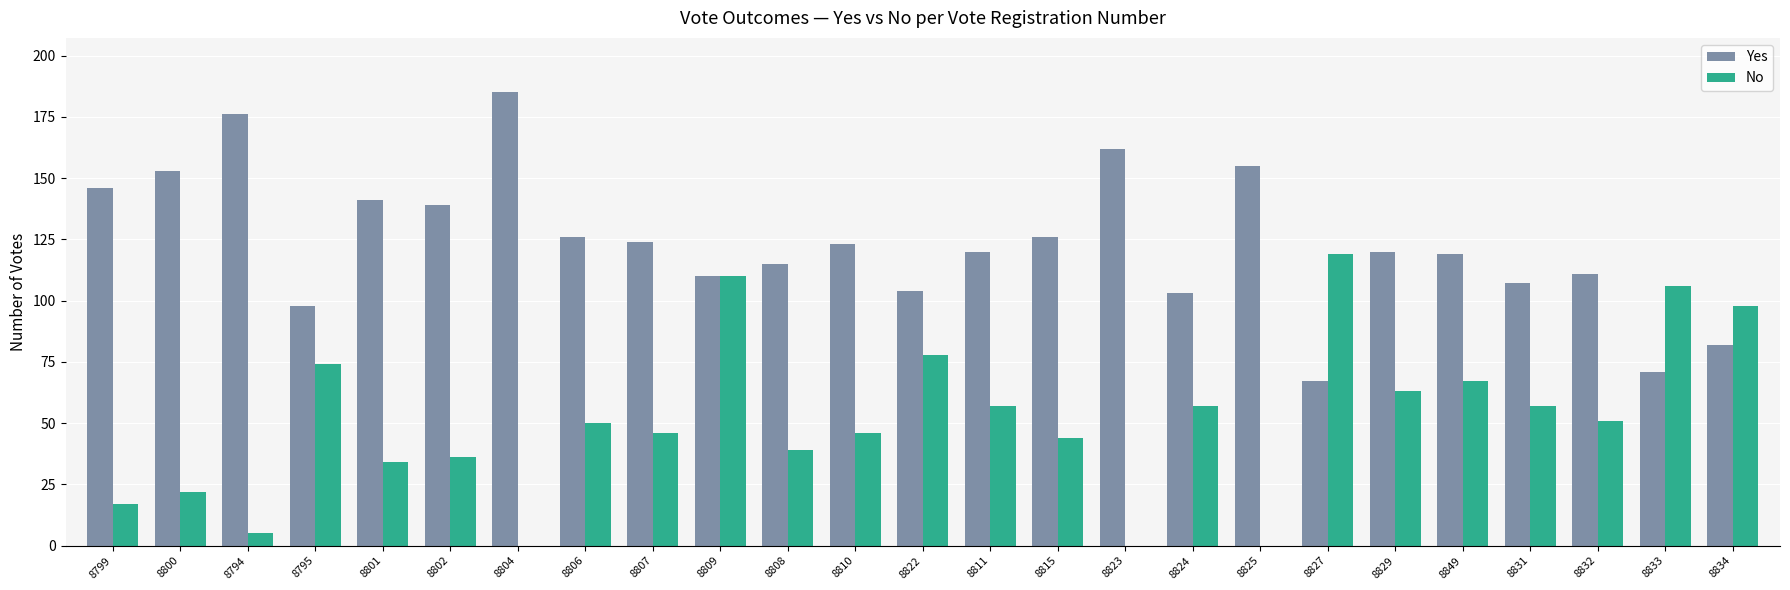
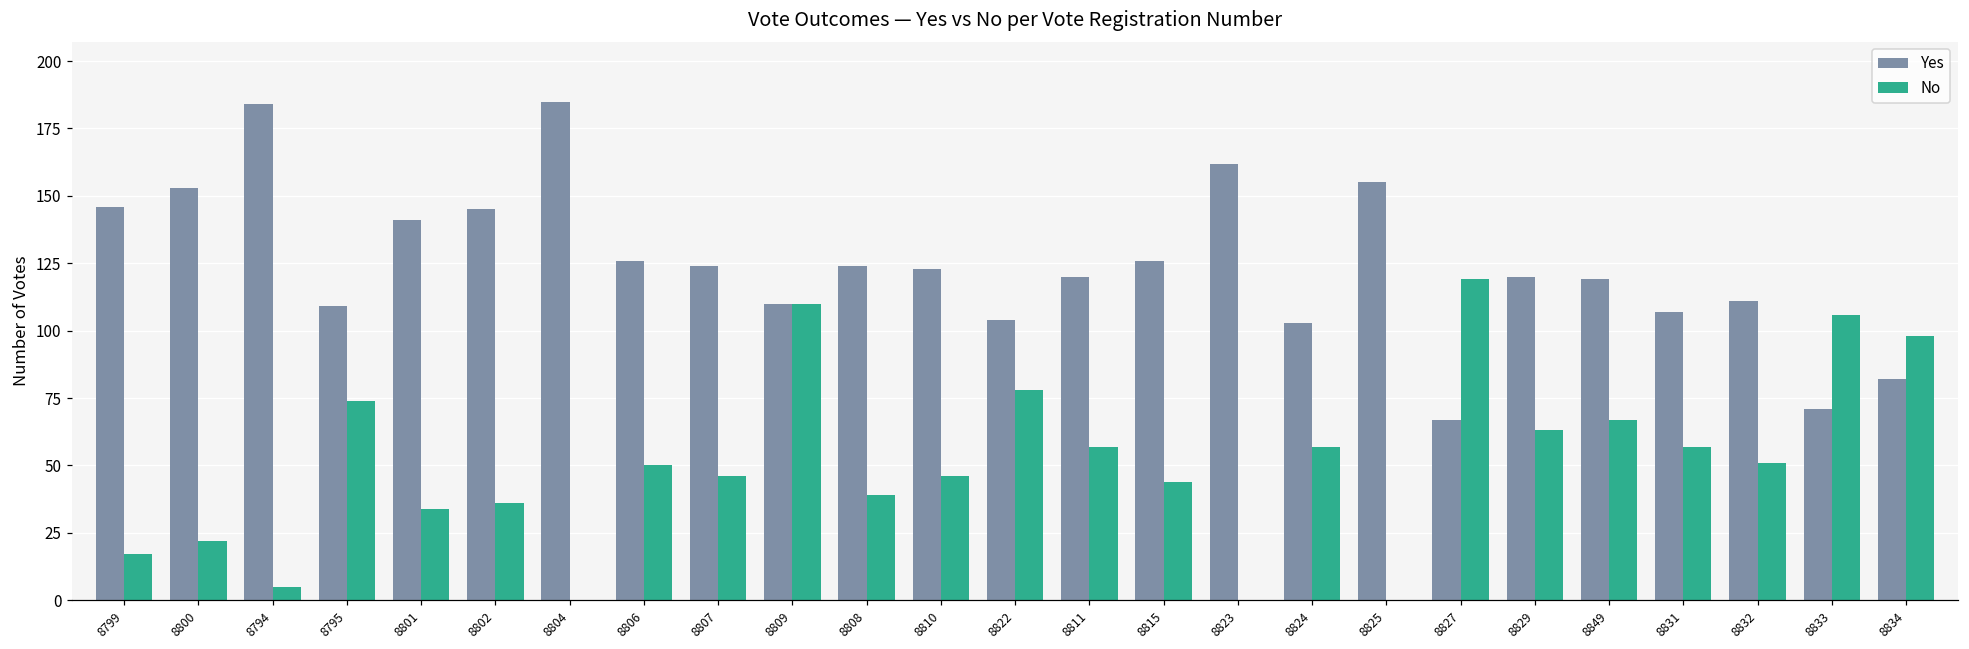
Yes, 8794: 176 -> 184
Yes, 8795: 98 -> 109
Yes, 8802: 139 -> 145
Yes, 8808: 115 -> 124
